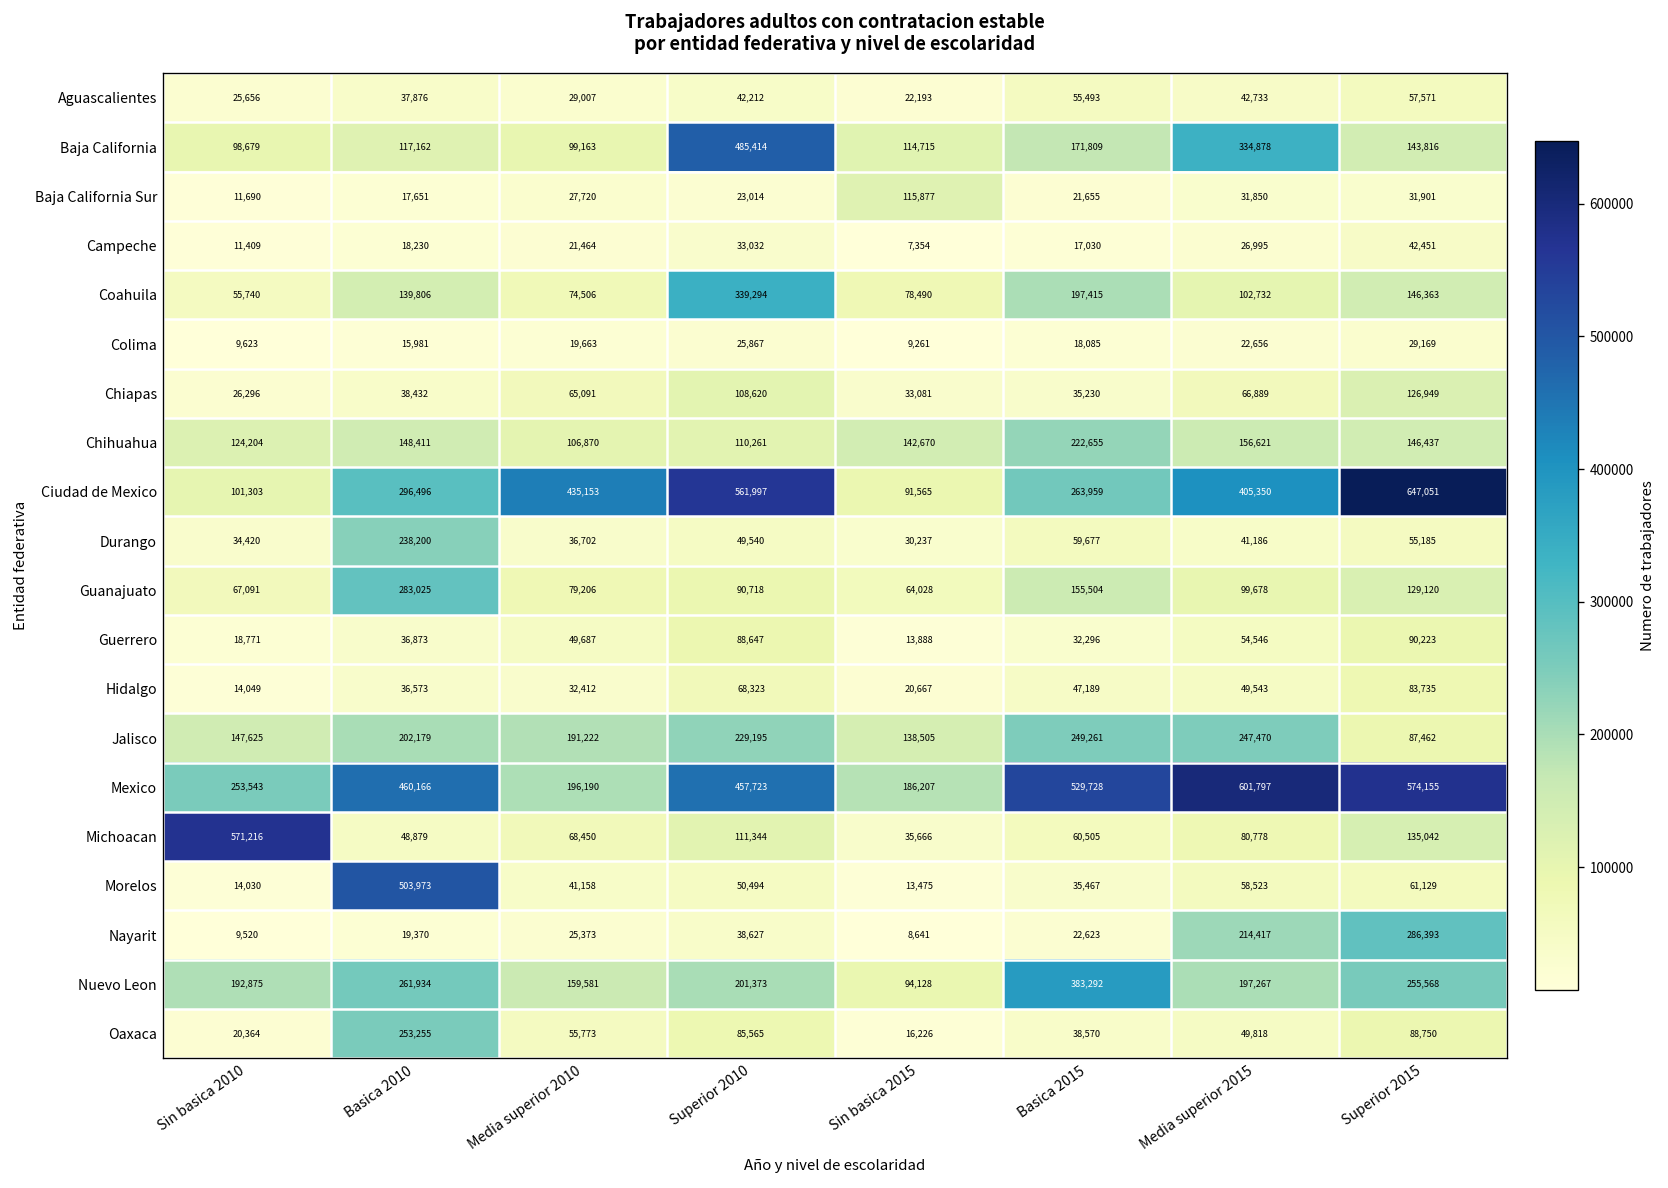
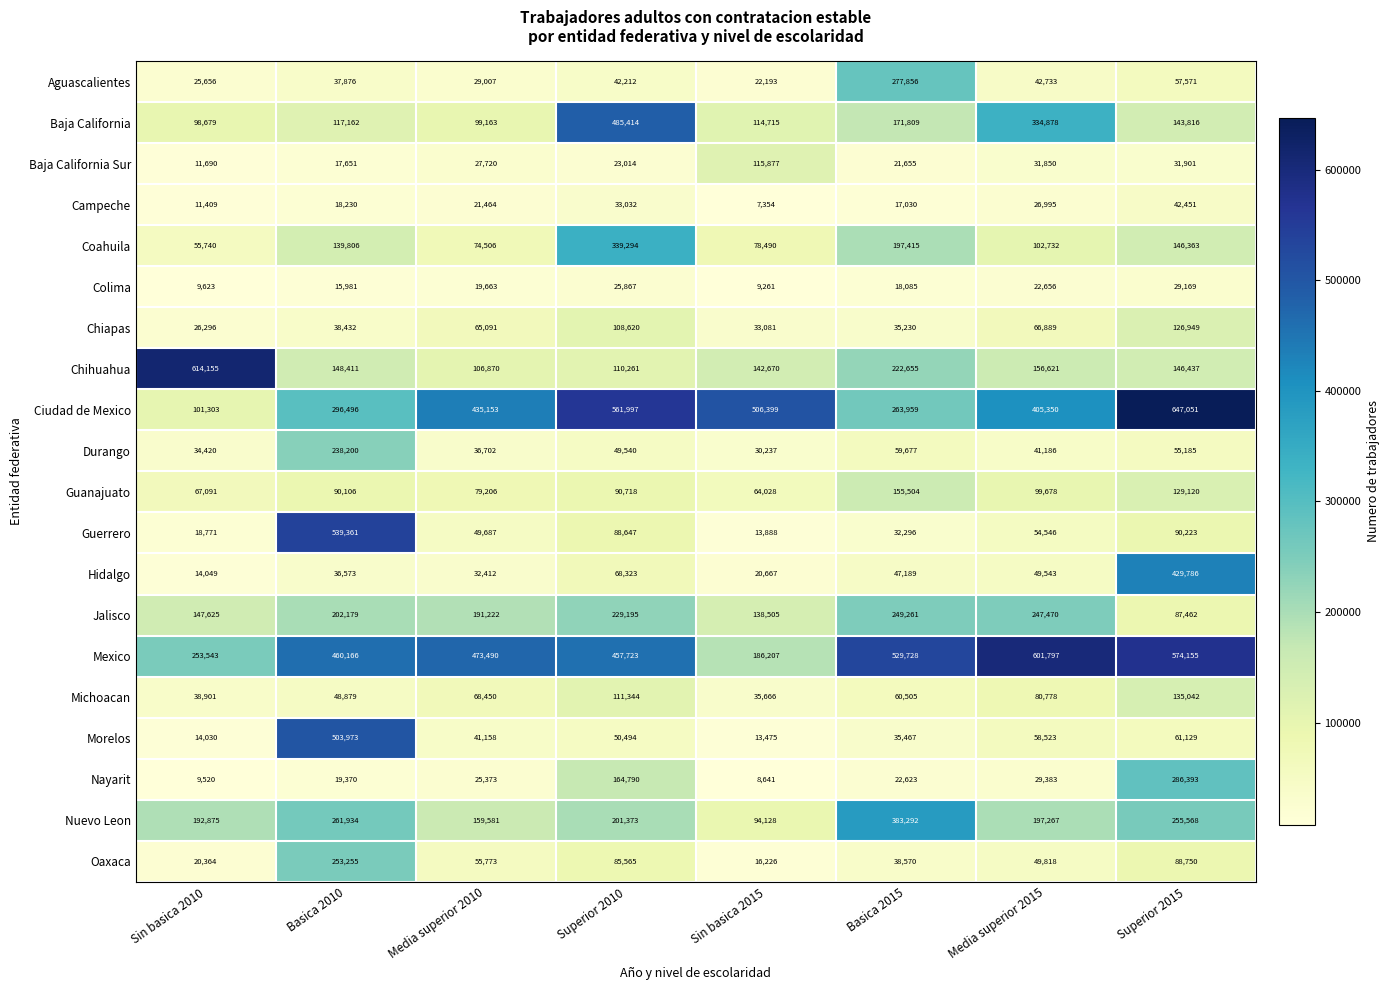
Aguascalientes, Basica 2015: 55,493 -> 277,856
Chihuahua, Sin basica 2010: 124,204 -> 614,155
Ciudad de Mexico, Sin basica 2015: 91,565 -> 506,399
Guanajuato, Basica 2010: 283,025 -> 90,106
Guerrero, Basica 2010: 36,873 -> 539,361
Hidalgo, Superior 2015: 83,735 -> 429,786
Mexico, Media superior 2010: 196,190 -> 473,490
Michoacan, Sin basica 2010: 571,216 -> 38,901
Nayarit, Superior 2010: 38,627 -> 164,790
Nayarit, Media superior 2015: 214,417 -> 29,383
